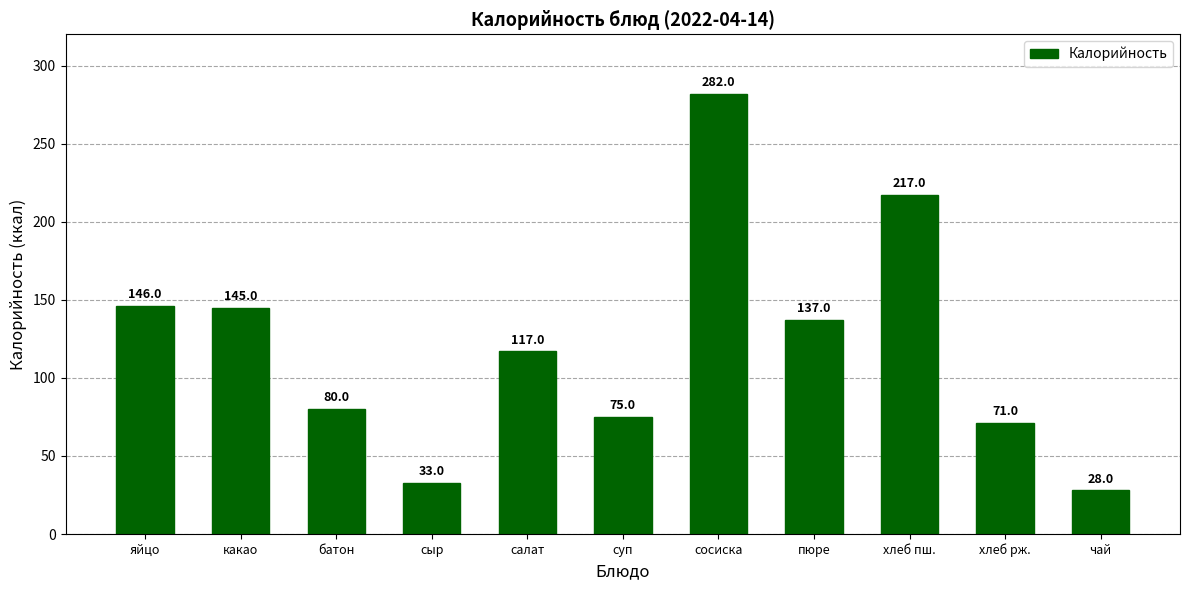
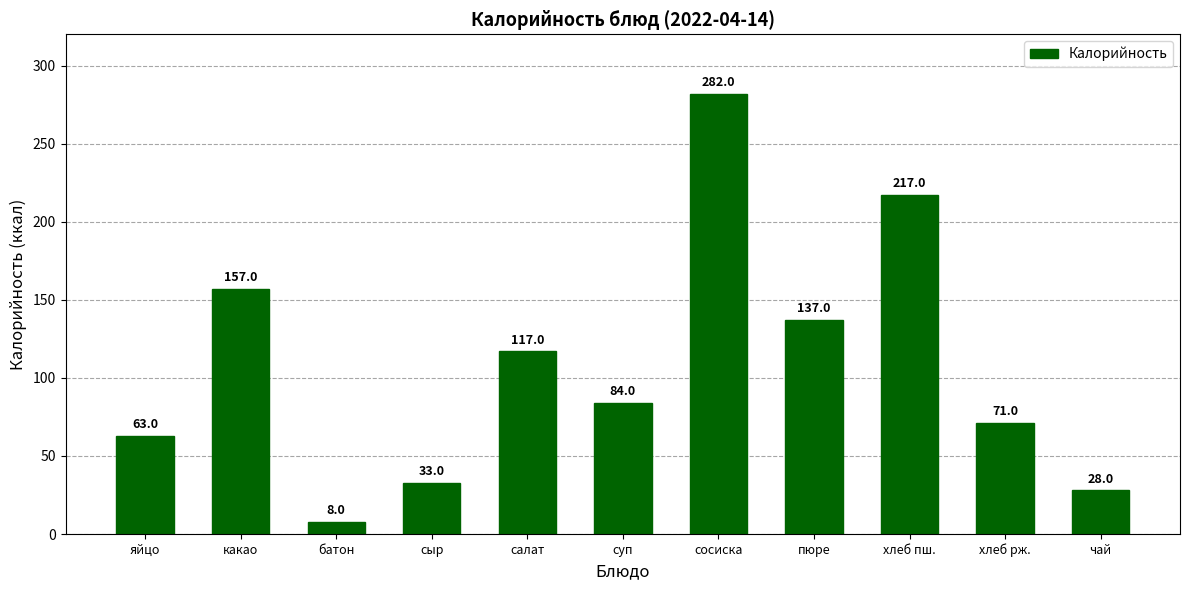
яйцо: 146.0 -> 63.0
какао: 145.0 -> 157.0
батон: 80.0 -> 8.0
суп: 75.0 -> 84.0
